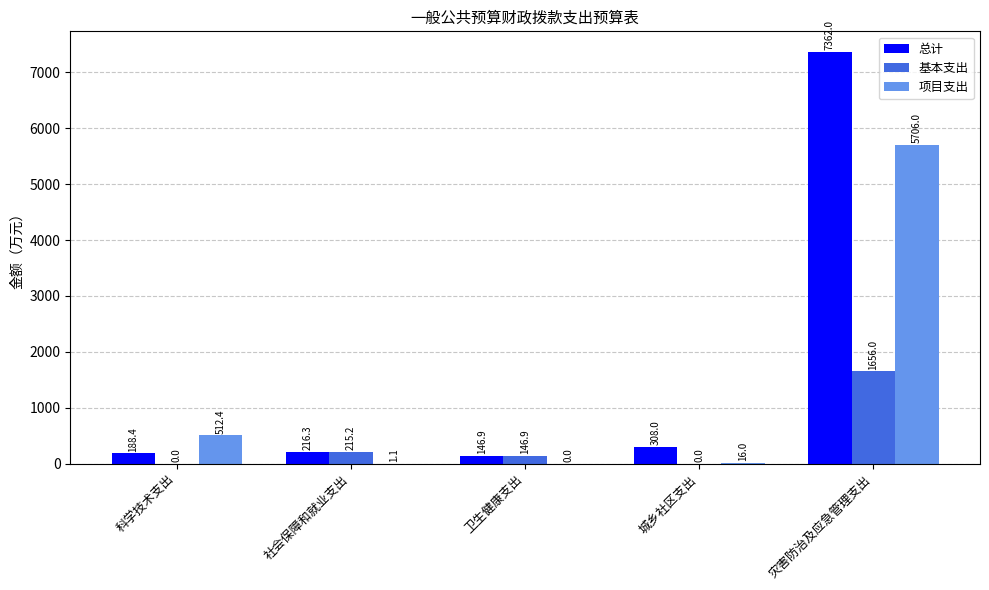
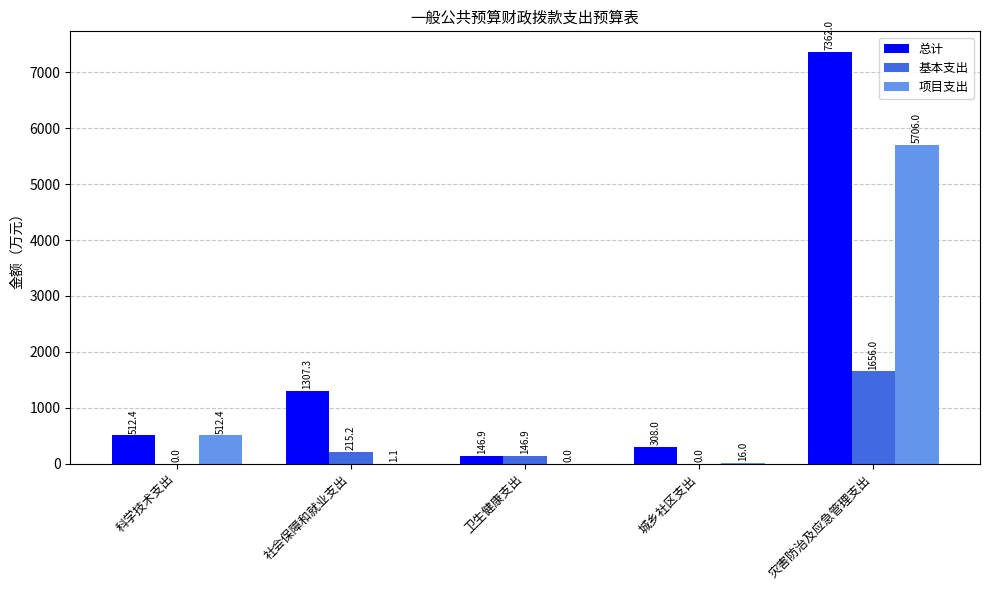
总计, 科学技术支出: 188.4 -> 512.4
总计, 社会保障和就业支出: 216.3 -> 1307.3
